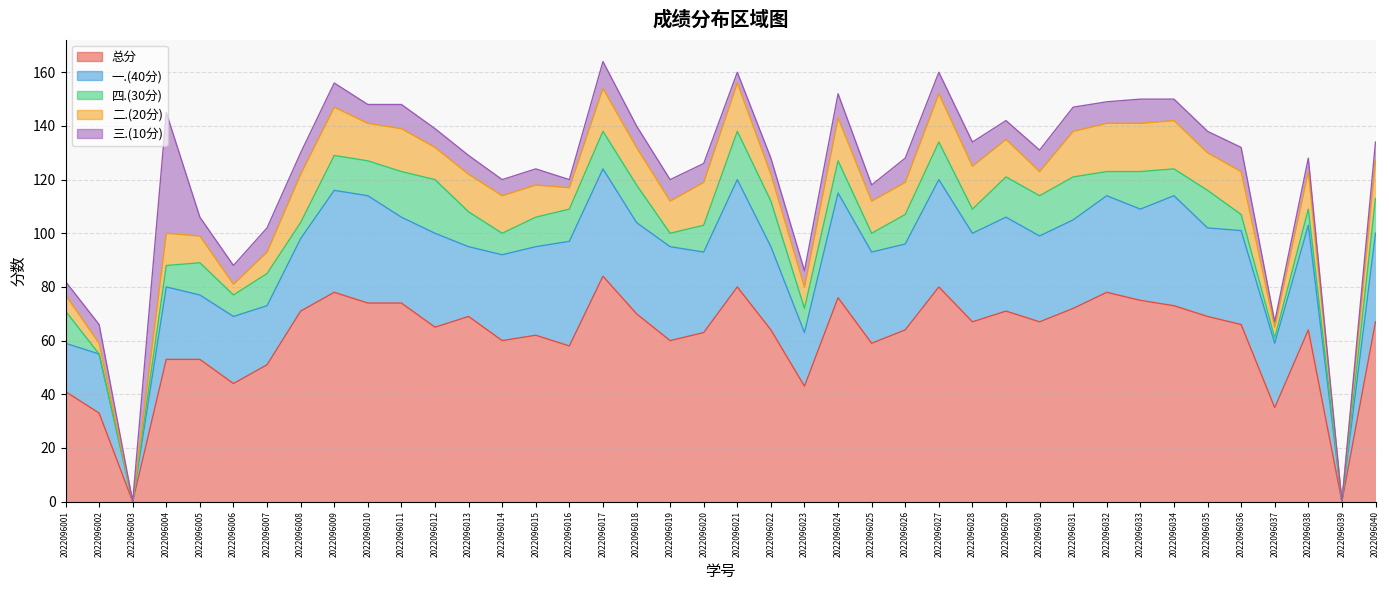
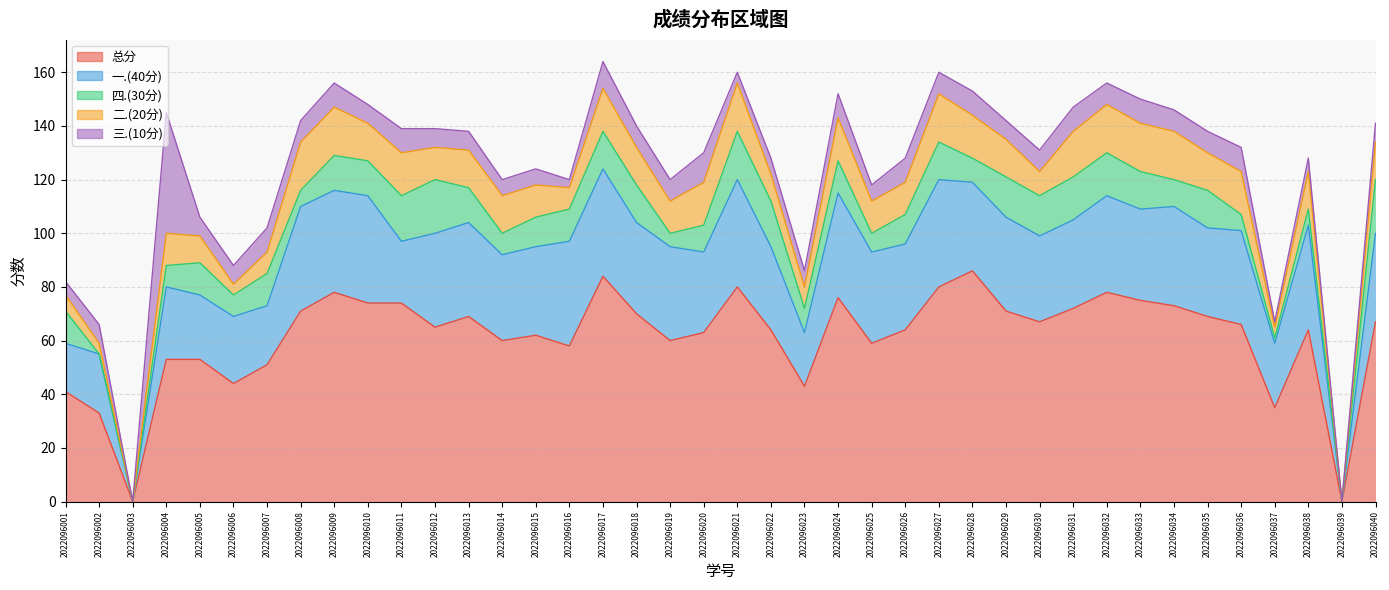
一.(40分), 2022096008: 27 -> 39
一.(40分), 2022096011: 32 -> 23
一.(40分), 2022096013: 26 -> 35
三.(10分), 2022096020: 7 -> 11
总分, 2022096028: 67 -> 86
四.(30分), 2022096032: 9 -> 16
一.(40分), 2022096034: 41 -> 37
四.(30分), 2022096040: 13 -> 20
